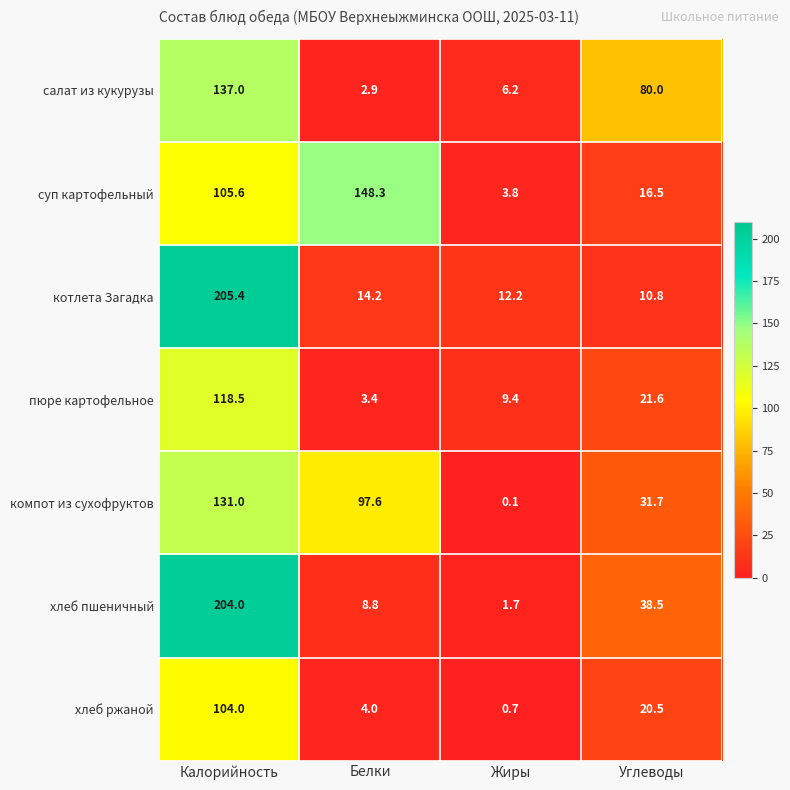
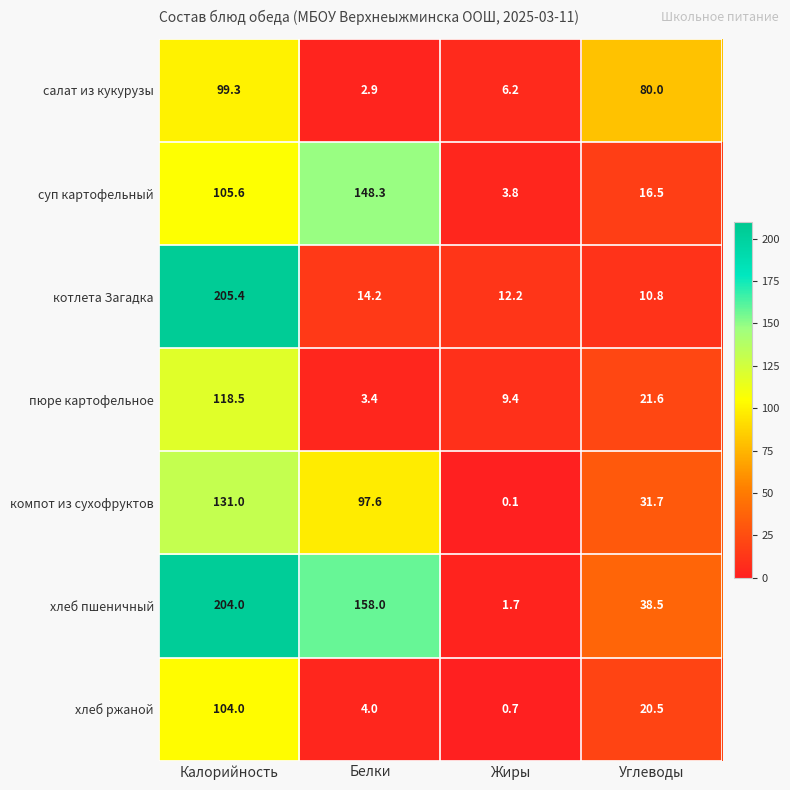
салат из кукурузы, Калорийность: 137.0 -> 99.3
хлеб пшеничный, Белки: 8.8 -> 158.0
